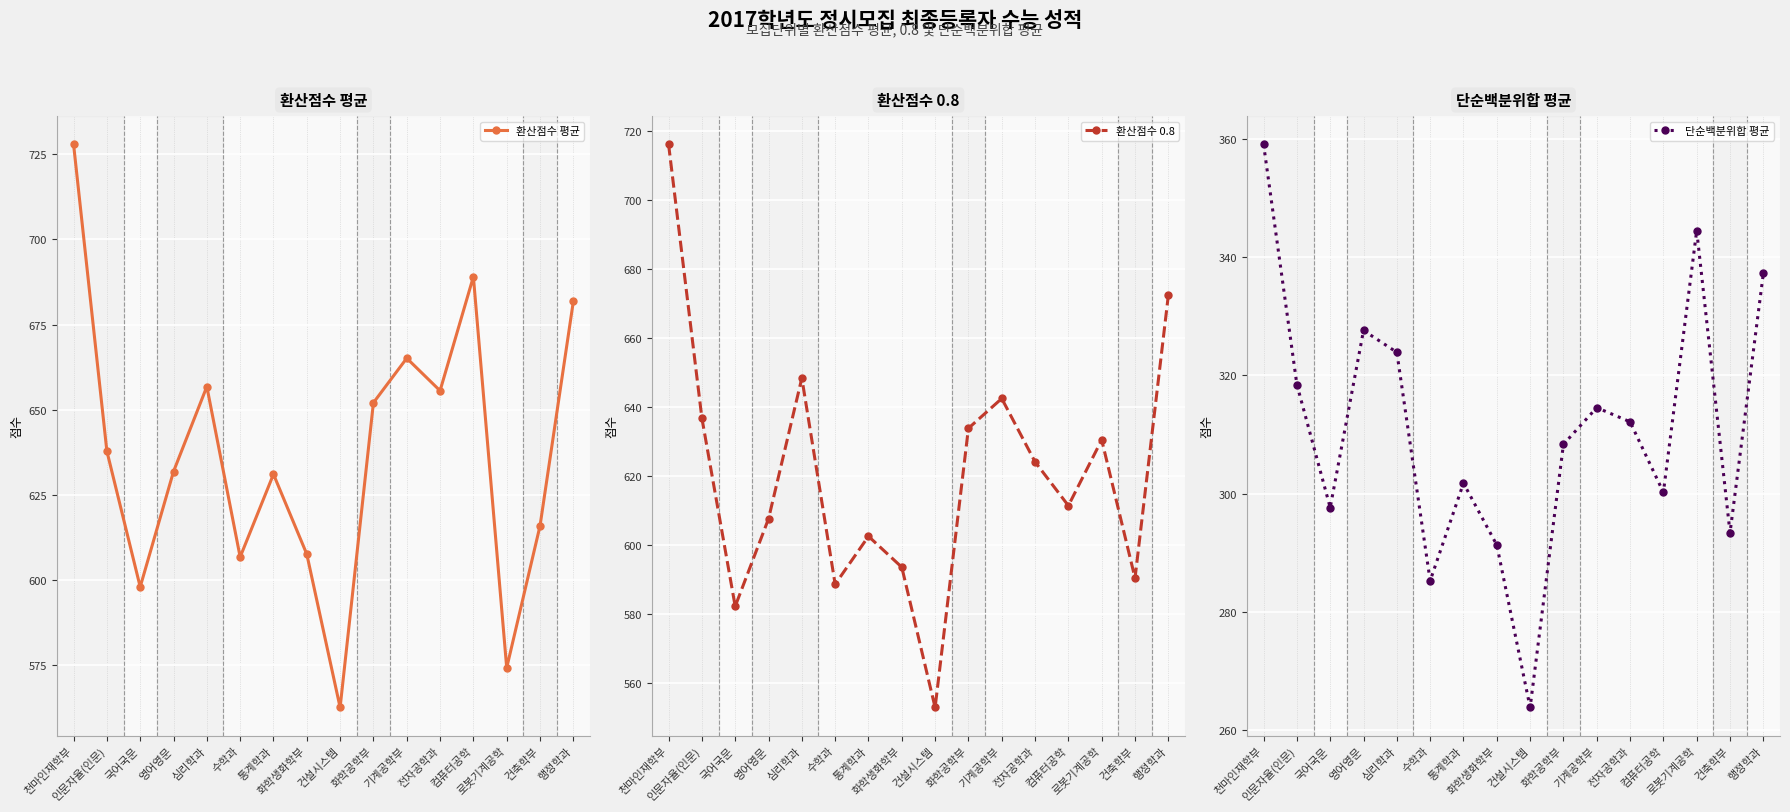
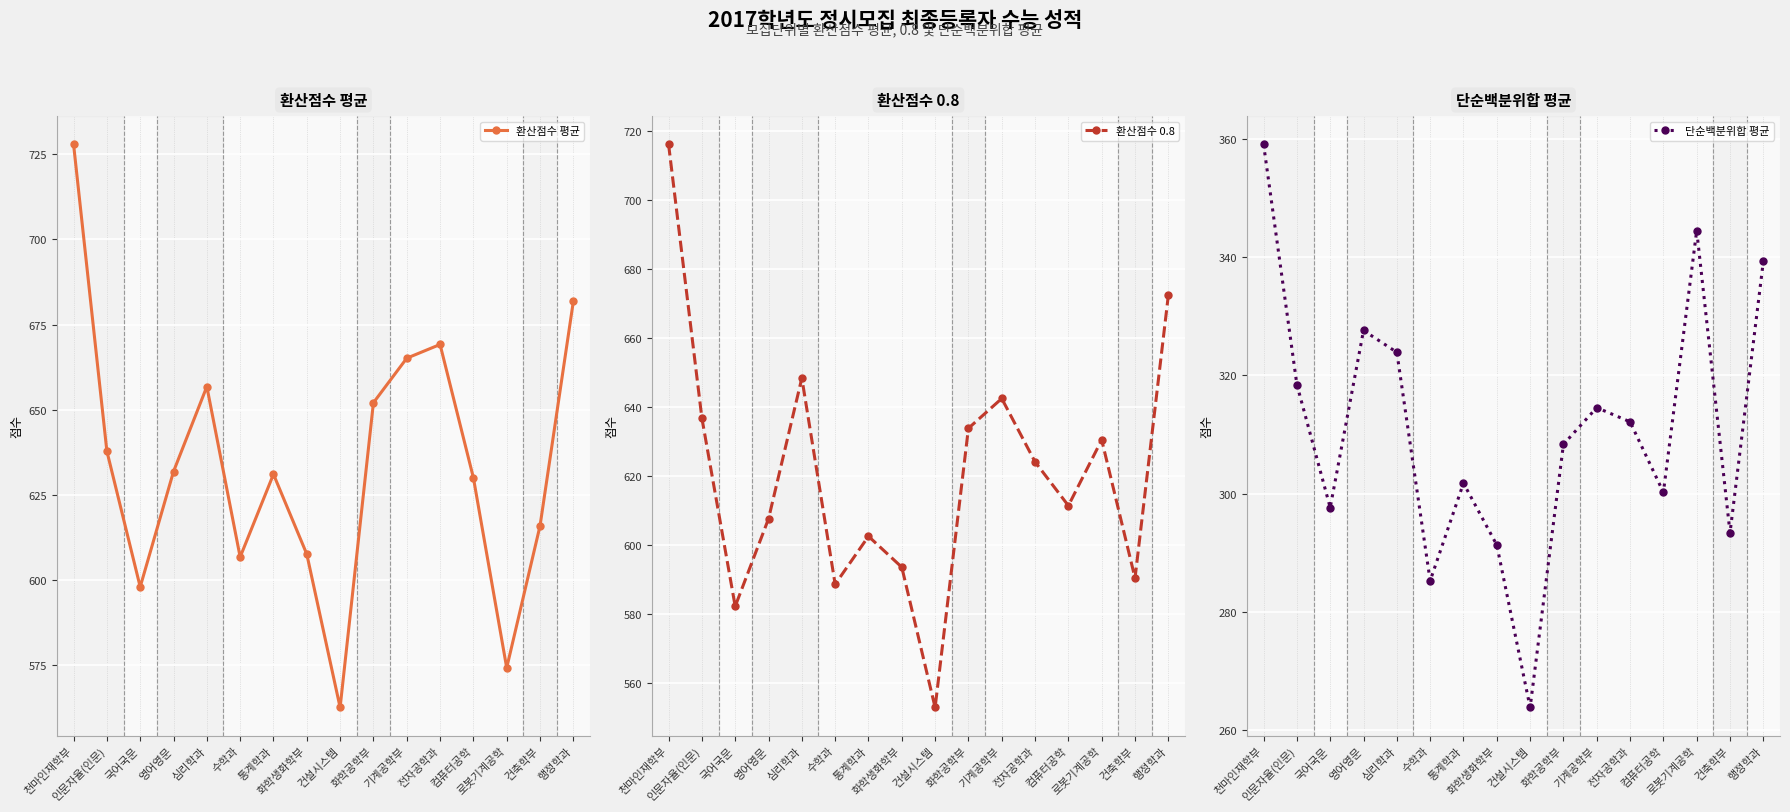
환산점수 평균, 전자공학과: 656 -> 669
환산점수 평균, 컴퓨터공학: 689 -> 630
단순백분위합 평균, 행정학과: 337 -> 339
